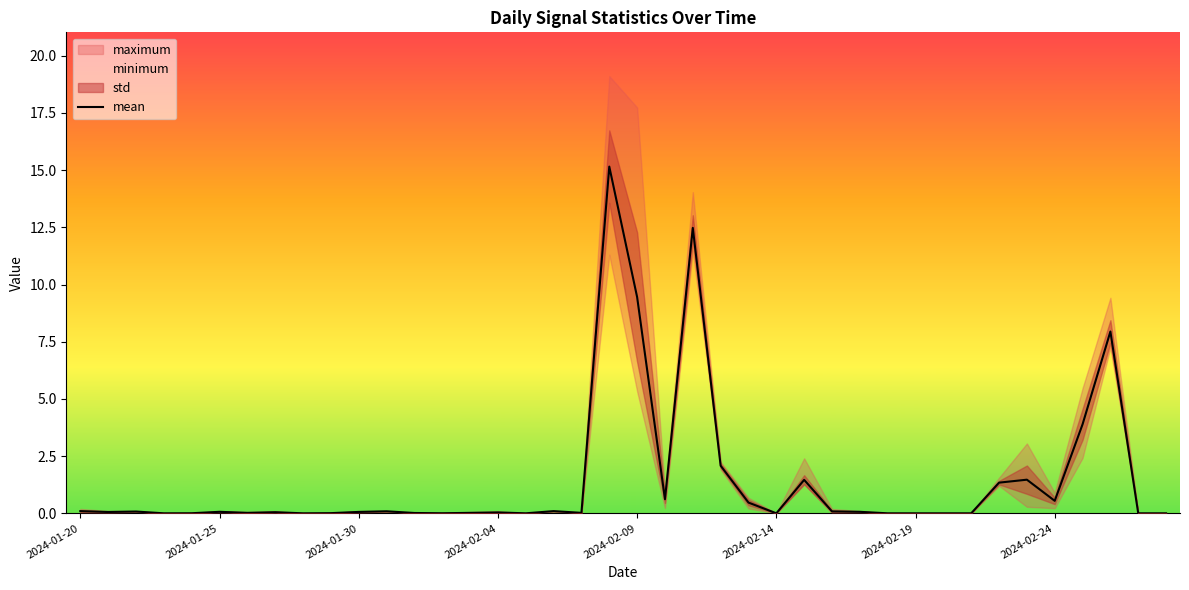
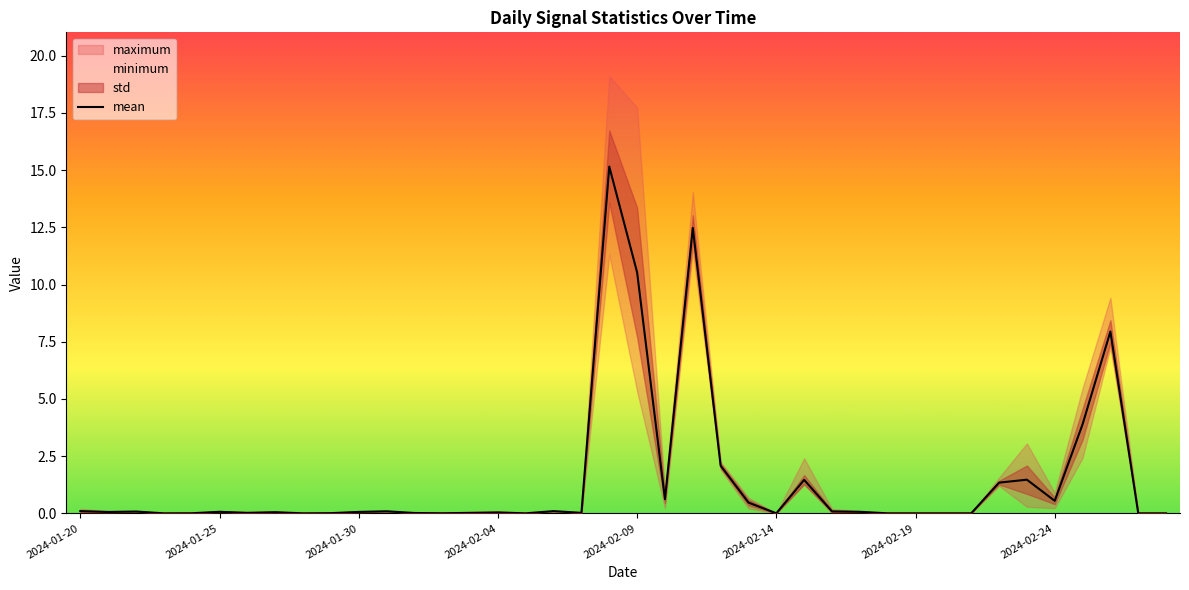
mean, 2024-02-09: 9.4 -> 10.5
